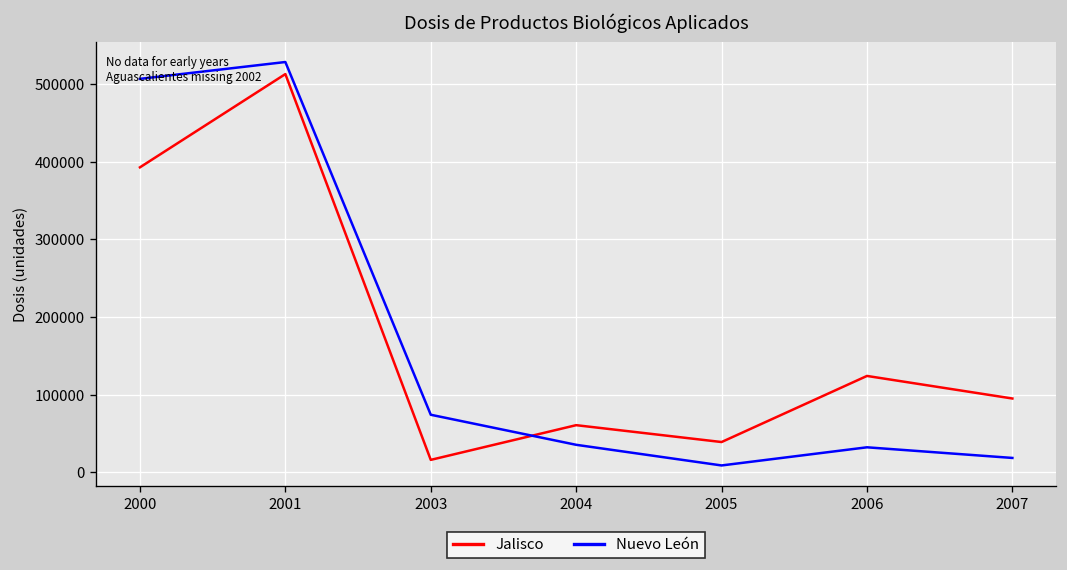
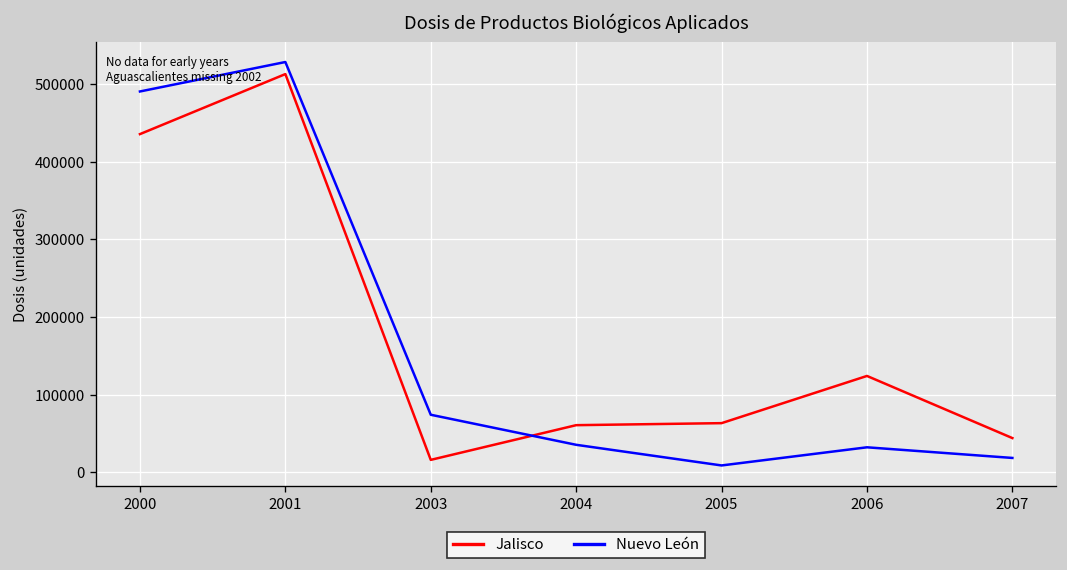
Jalisco, 2000: 390000 -> 440000
Nuevo León, 2000: 510000 -> 490000
Jalisco, 2005: 40000 -> 60000
Jalisco, 2007: 100000 -> 40000
